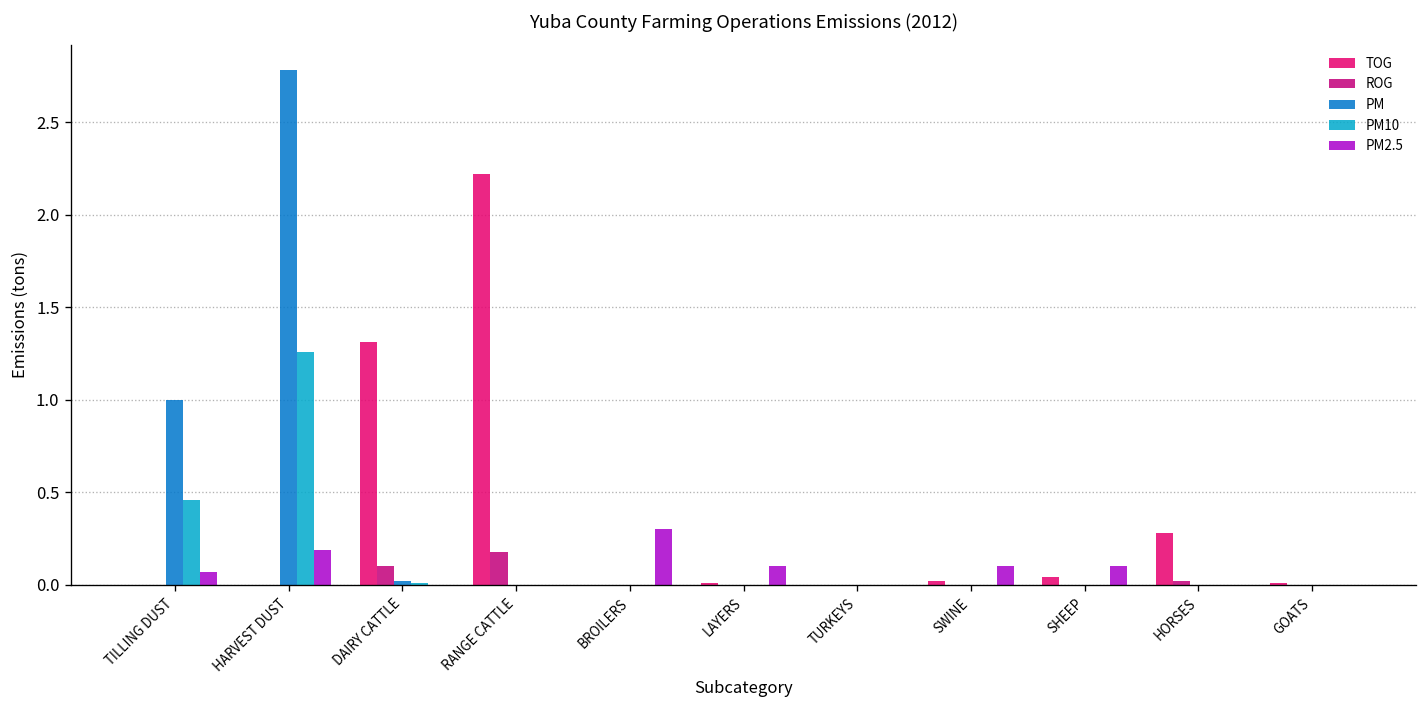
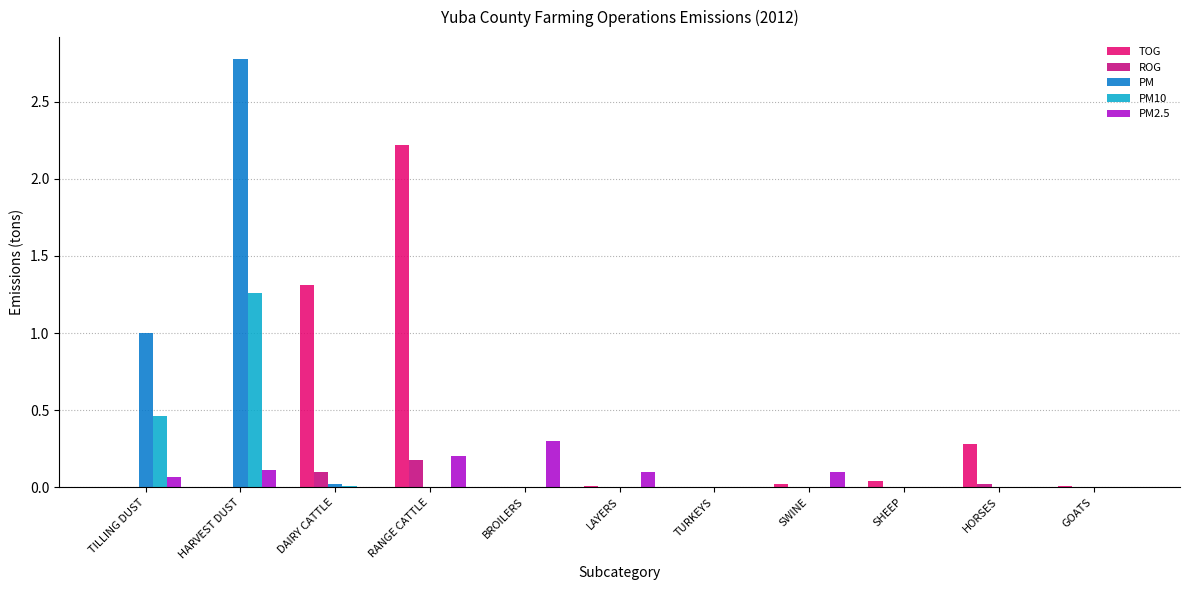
PM2.5, HARVEST DUST: 0.19 -> 0.11
PM2.5, RANGE CATTLE: 0.0 -> 0.2
PM2.5, SHEEP: 0.1 -> 0.0
